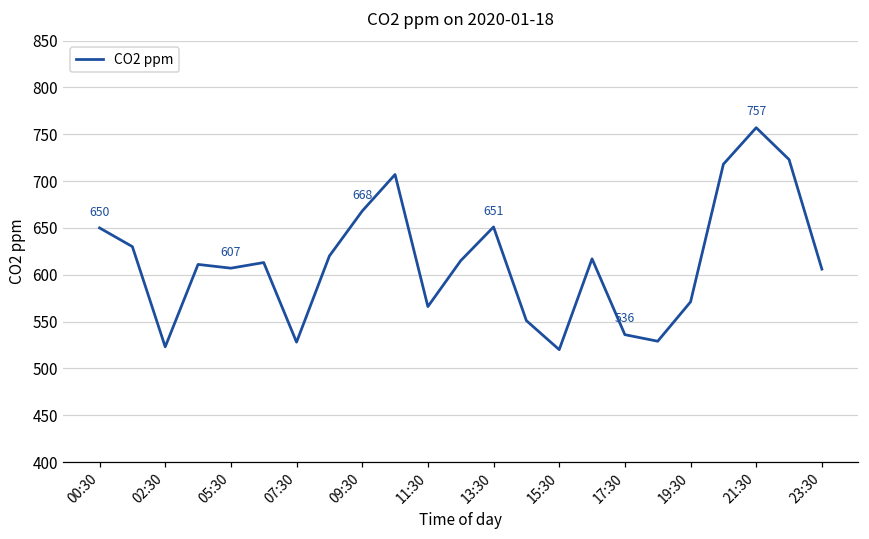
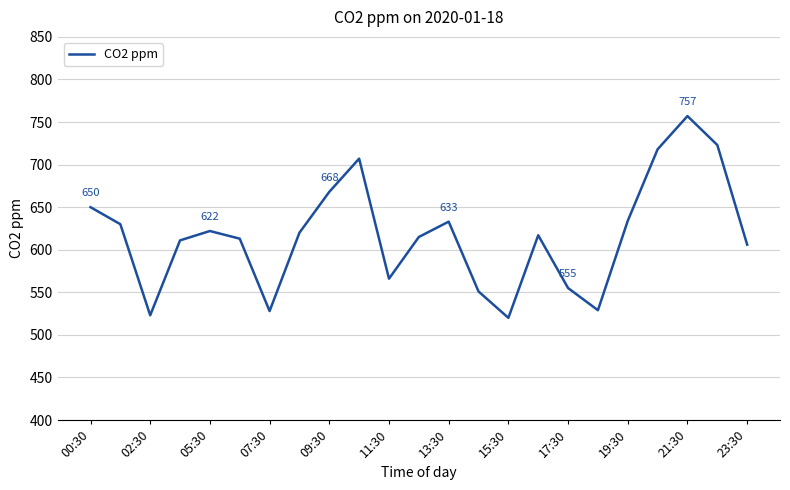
05:30: 607 -> 622
13:30: 651 -> 633
17:30: 536 -> 555
19:30: 570 -> 630
